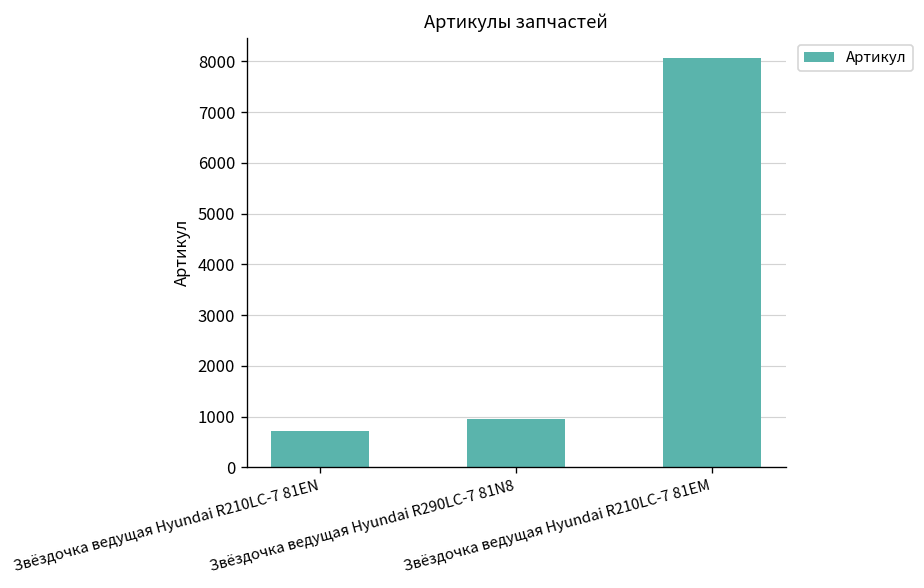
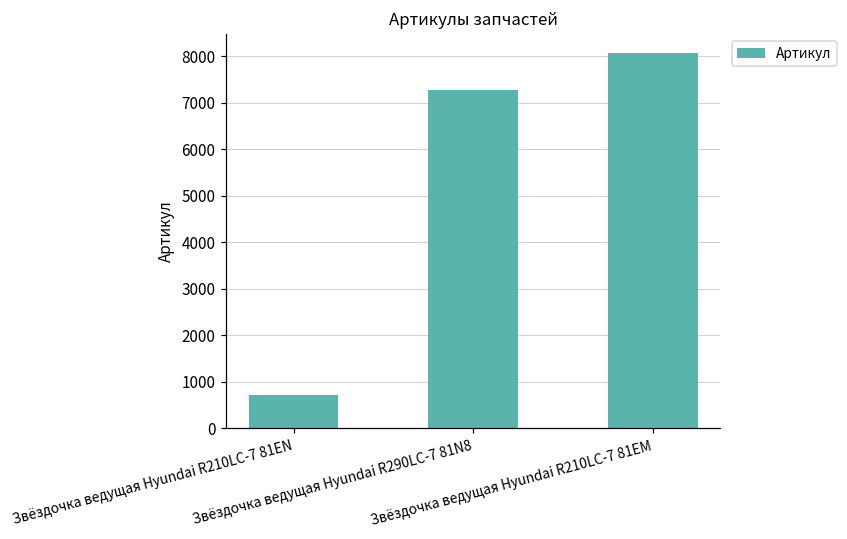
Звёздочка ведущая Hyundai R290LC-7 81N8: 1000 -> 7300
